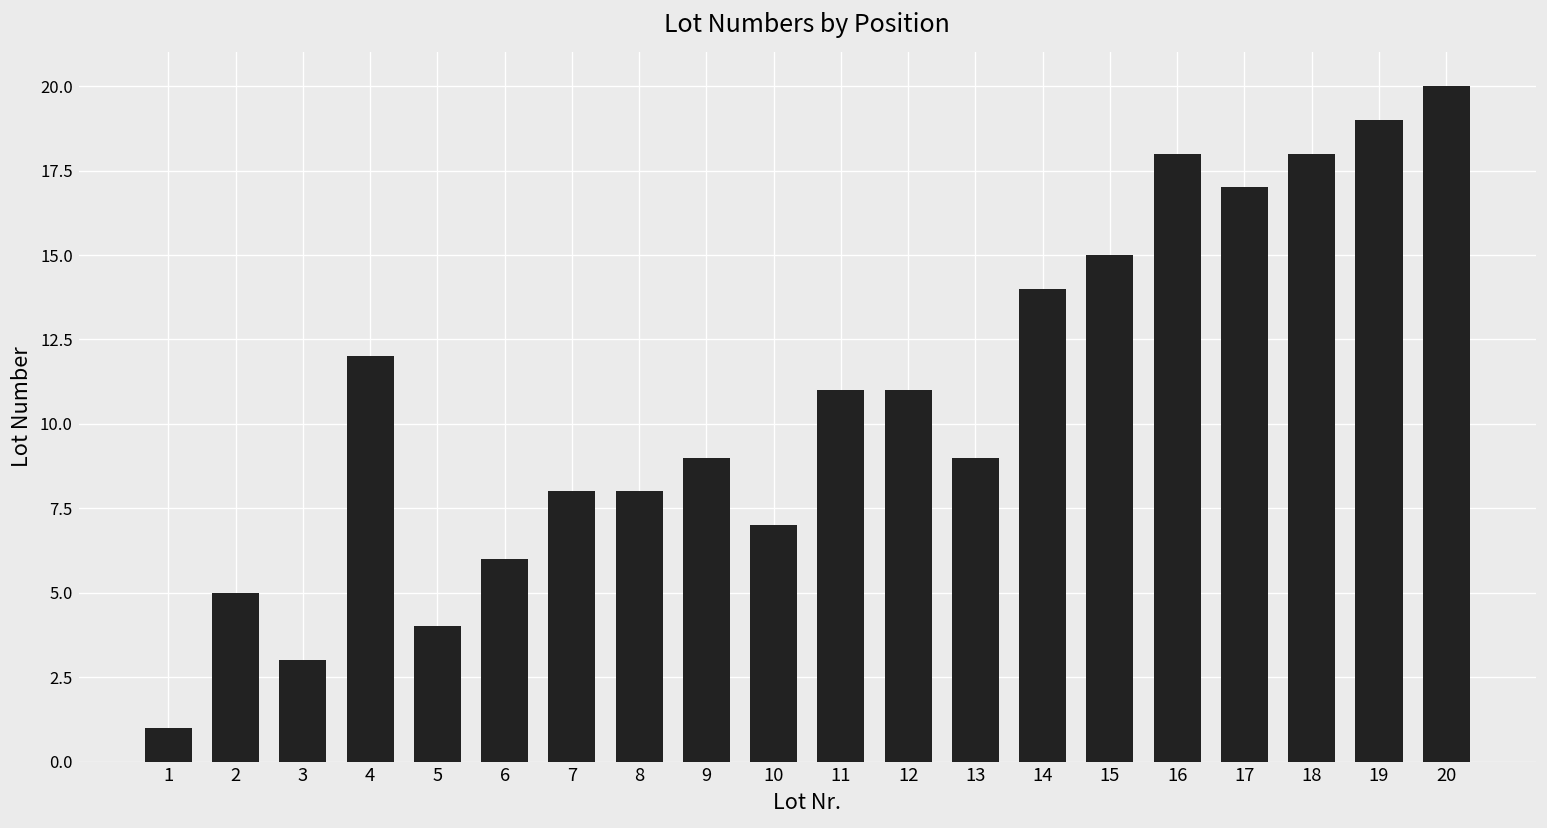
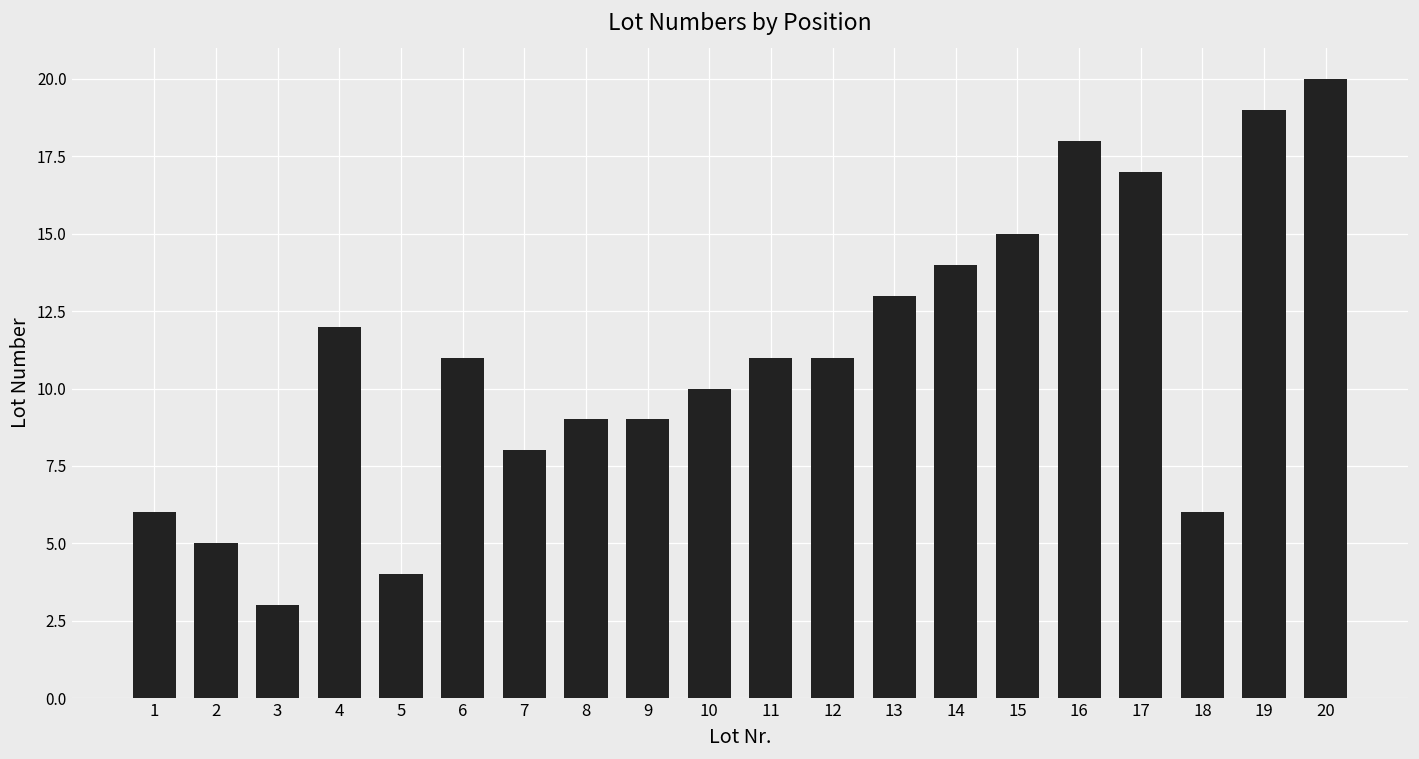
1: 1 -> 6
6: 6 -> 11
8: 8 -> 9
10: 7 -> 10
13: 9 -> 13
18: 18 -> 6
